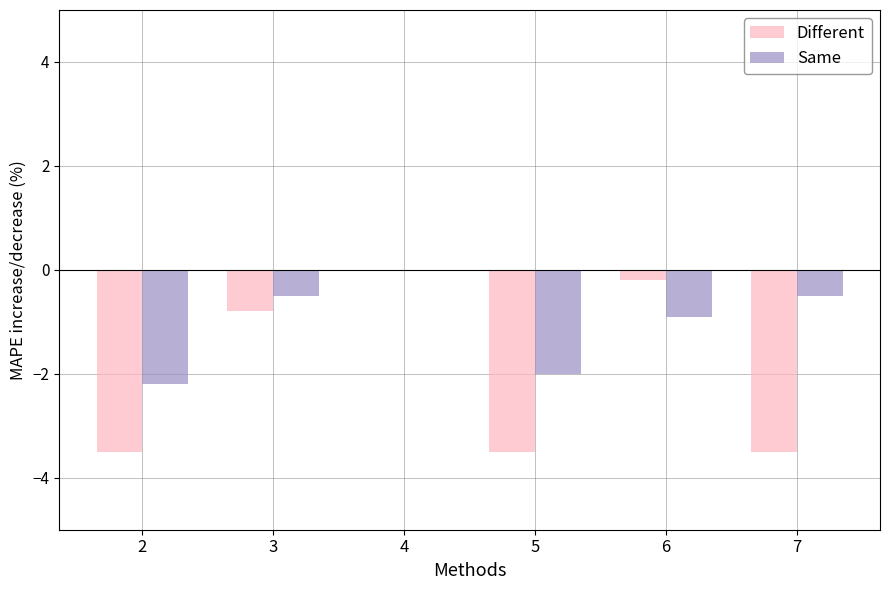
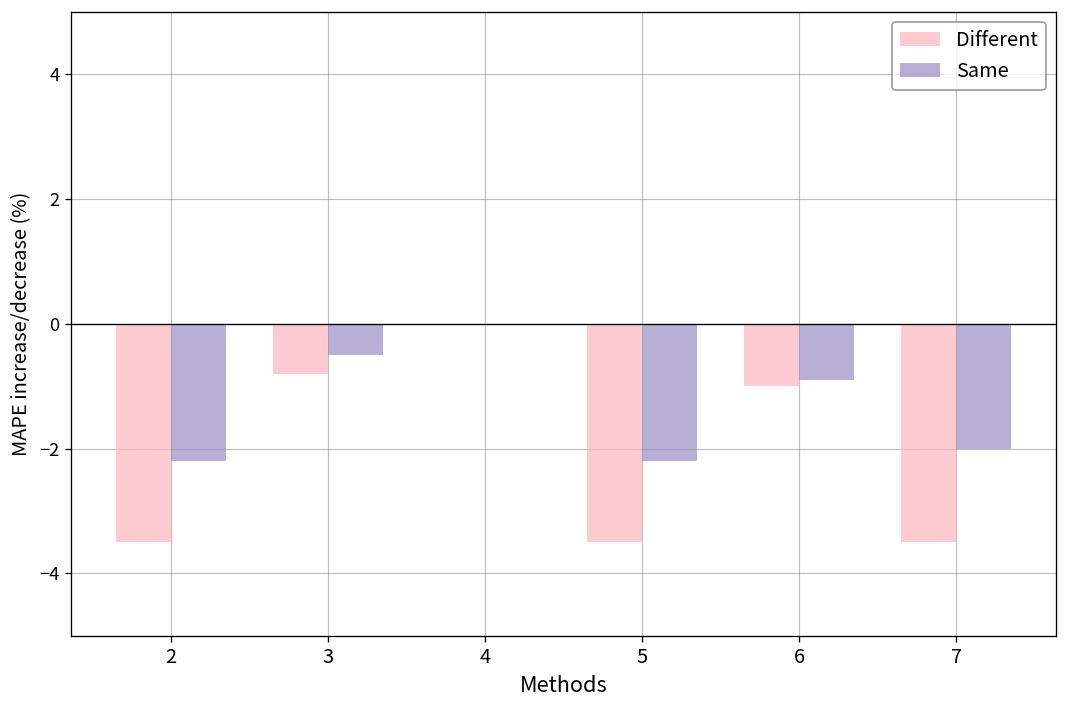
Same, 5: -2.0 -> -2.2
Different, 6: -0.2 -> -1.0
Same, 7: -0.5 -> -2.0
